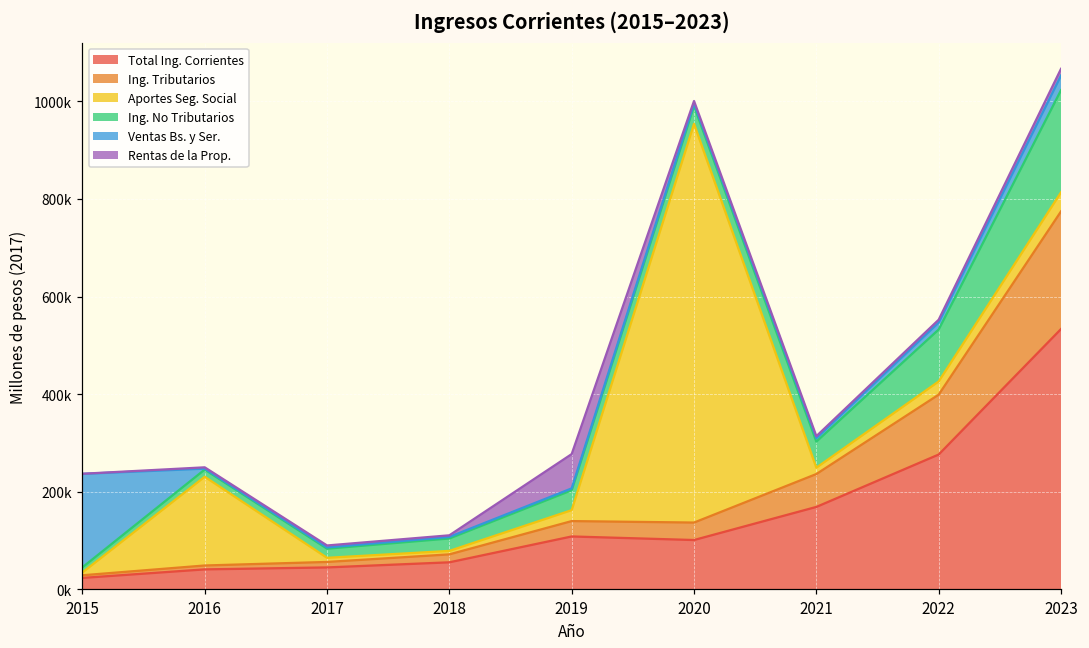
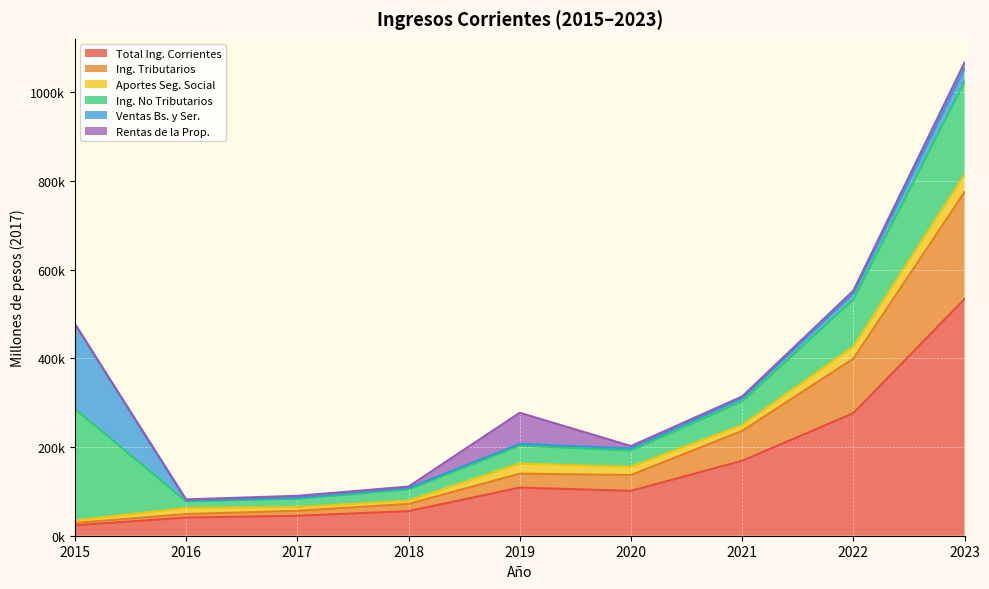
Ing. No Tributarios, 2015: 10000 -> 250000
Aportes Seg. Social, 2016: 180000 -> 10000
Aportes Seg. Social, 2020: 820000 -> 20000
